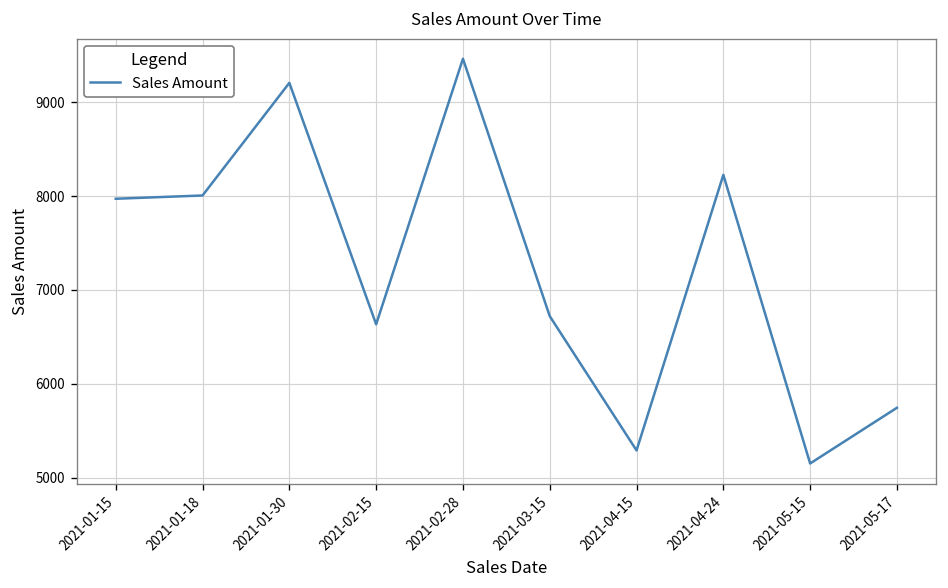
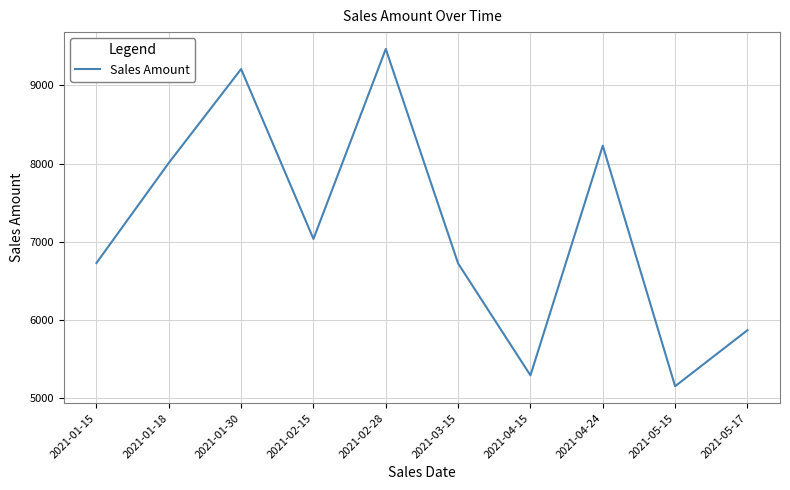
2021-01-15: 8000 -> 6700
2021-02-15: 6600 -> 7000
2021-05-17: 5700 -> 5900
